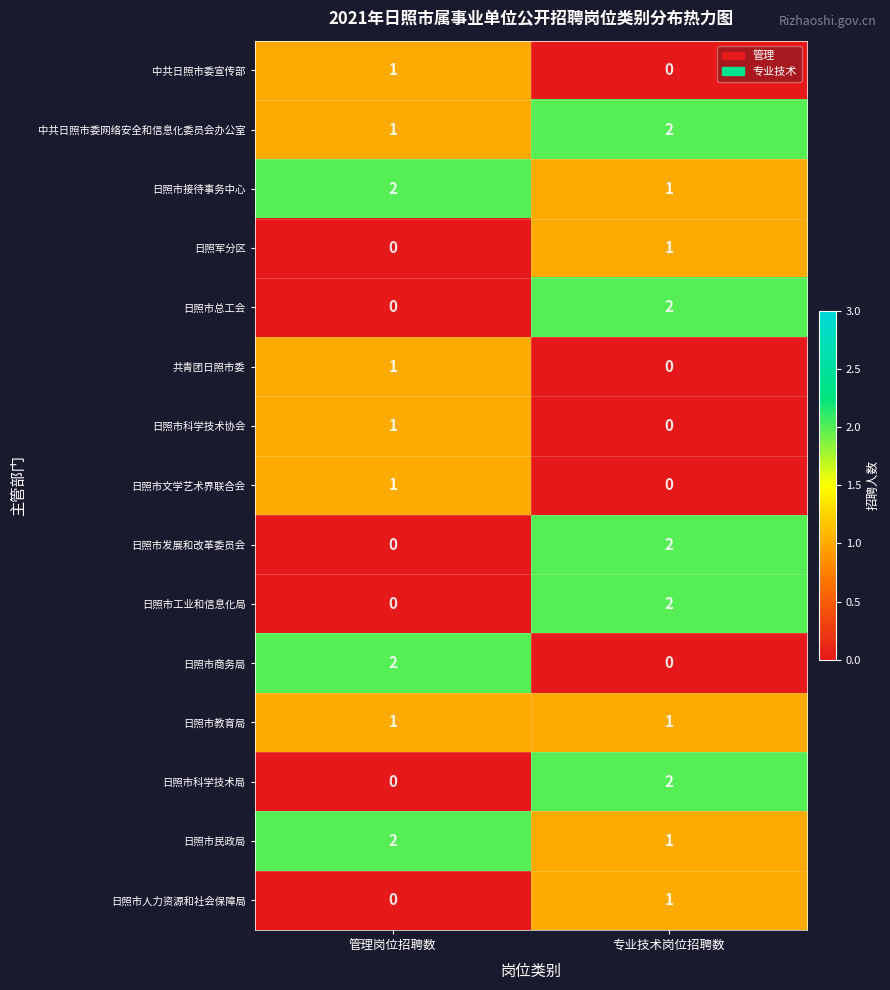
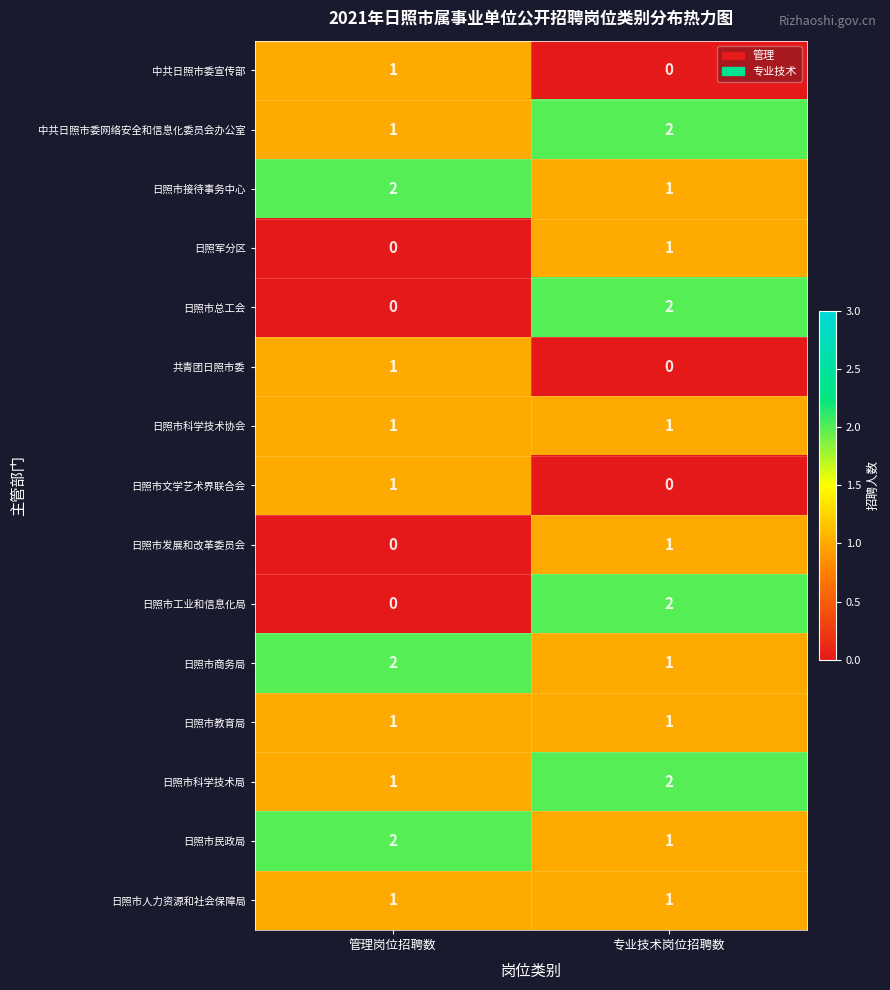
日照市科学技术协会, 专业技术岗位招聘数: 0 -> 1
日照市发展和改革委员会, 专业技术岗位招聘数: 2 -> 1
日照市商务局, 专业技术岗位招聘数: 0 -> 1
日照市科学技术局, 管理岗位招聘数: 0 -> 1
日照市人力资源和社会保障局, 管理岗位招聘数: 0 -> 1
